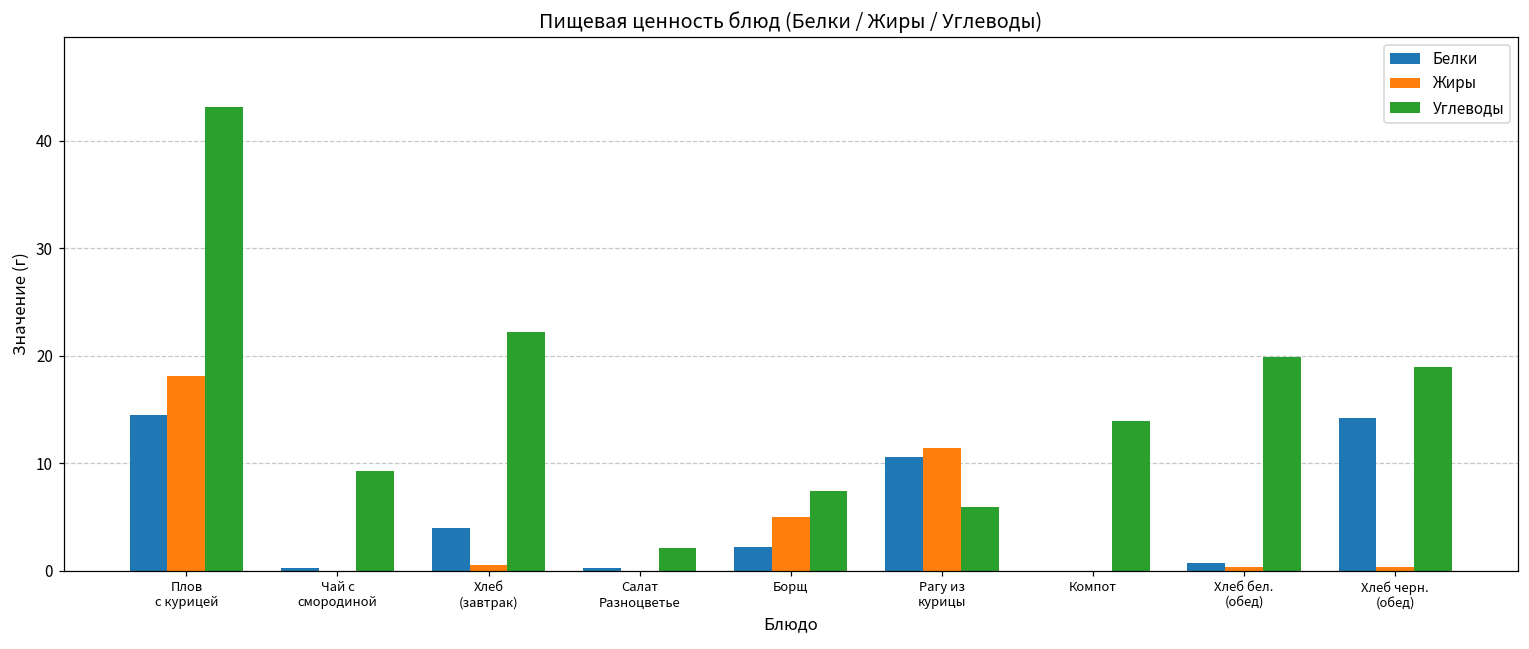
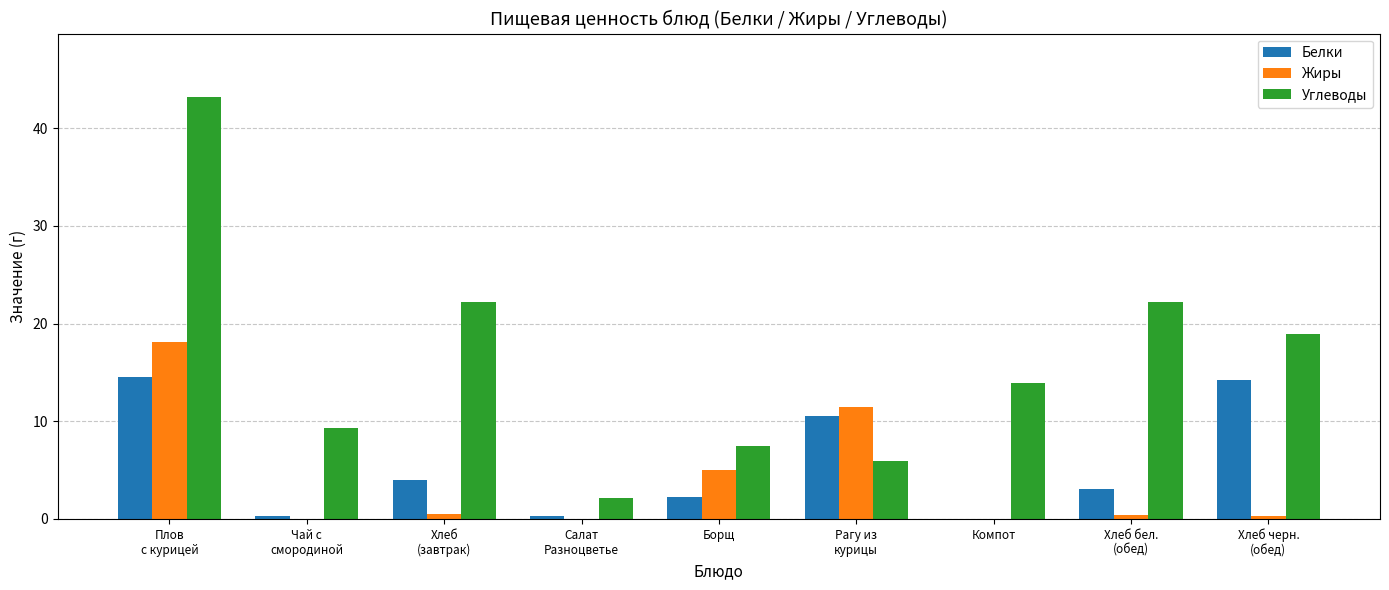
Белки, Хлеб бел. (обед): 1 -> 3
Углеводы, Хлеб бел. (обед): 20 -> 22
